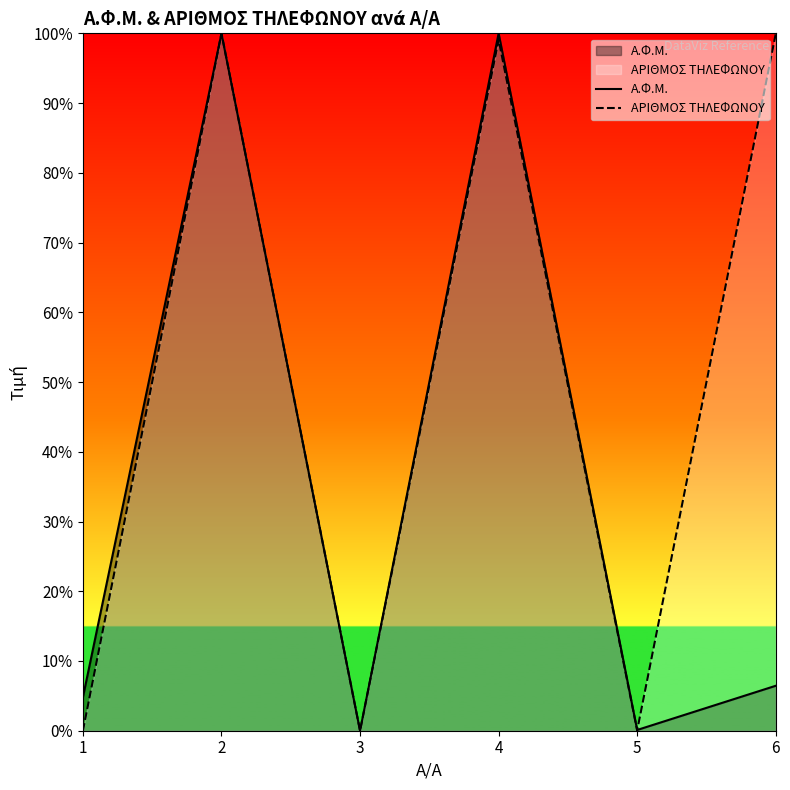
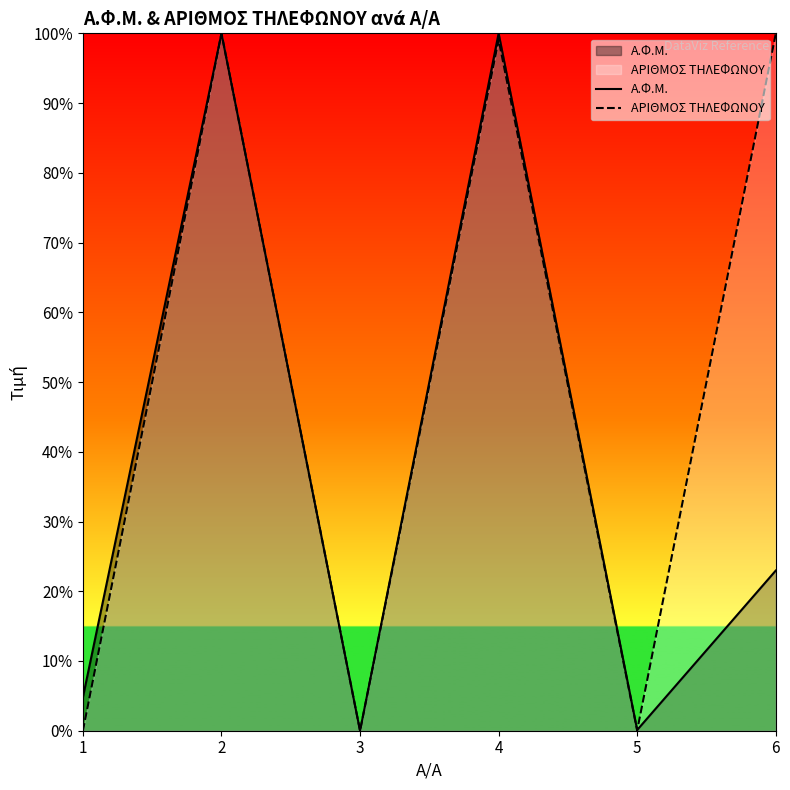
Α.Φ.Μ., 6: 6% -> 23%
